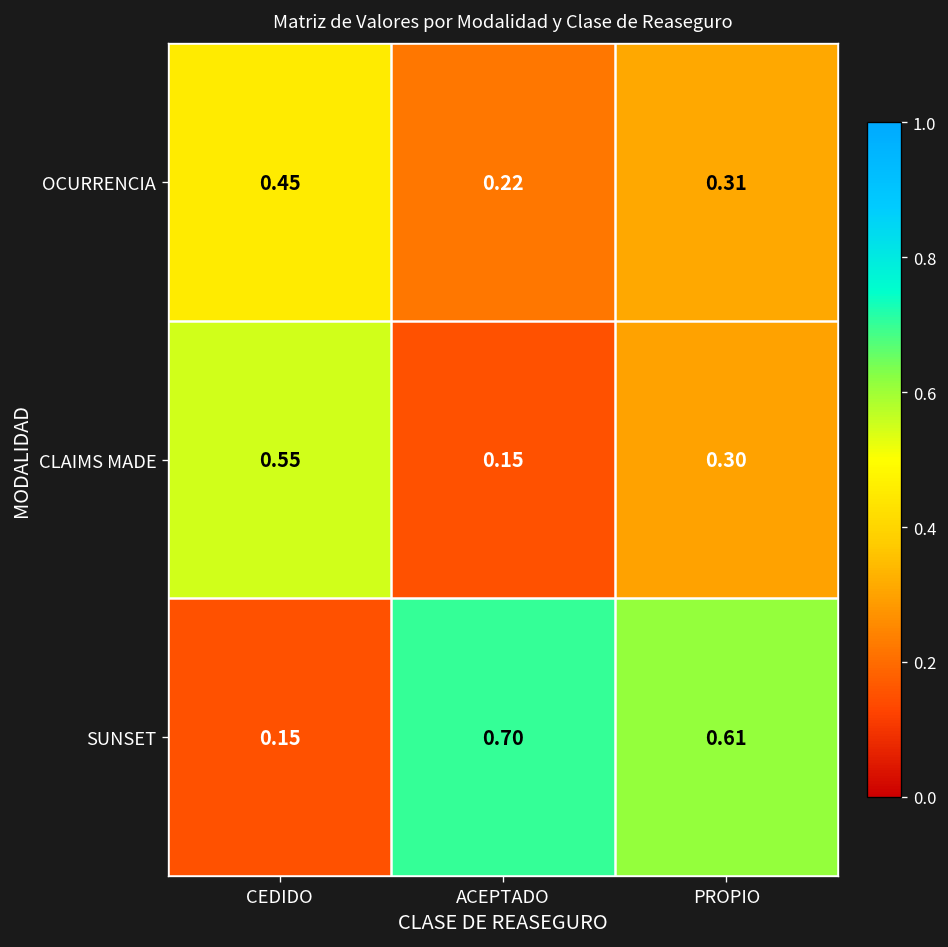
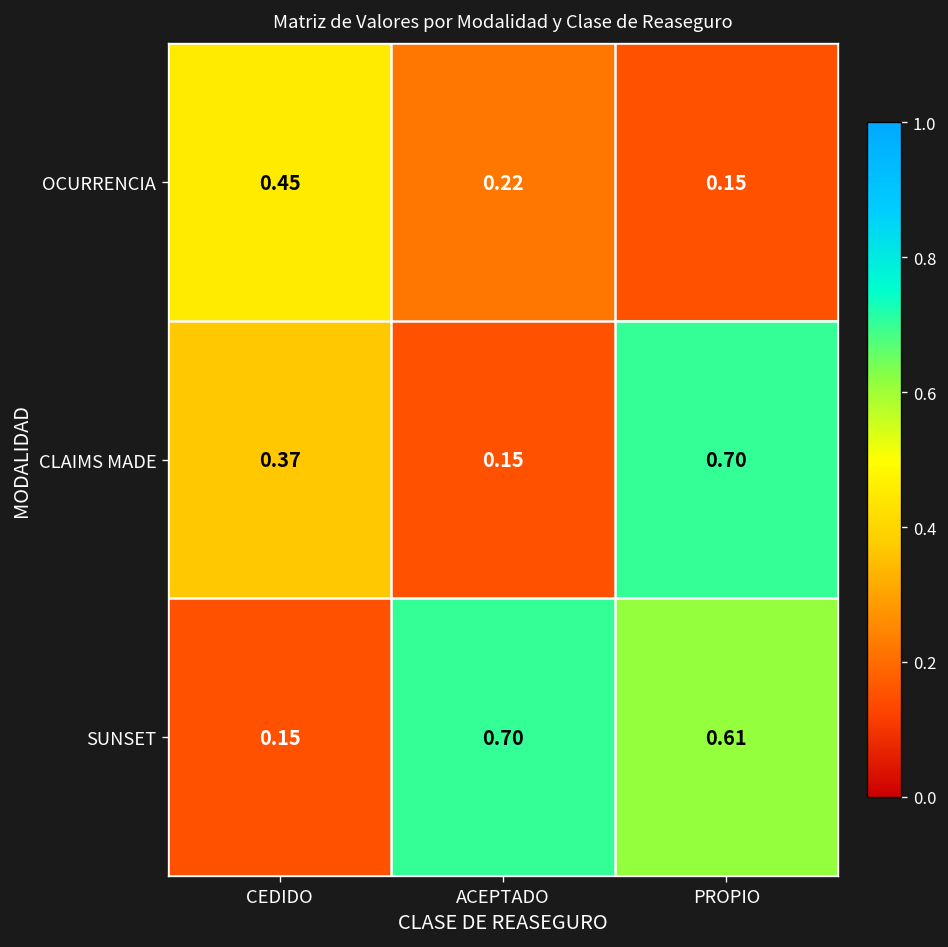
OCURRENCIA, PROPIO: 0.31 -> 0.15
CLAIMS MADE, CEDIDO: 0.55 -> 0.37
CLAIMS MADE, PROPIO: 0.30 -> 0.70
